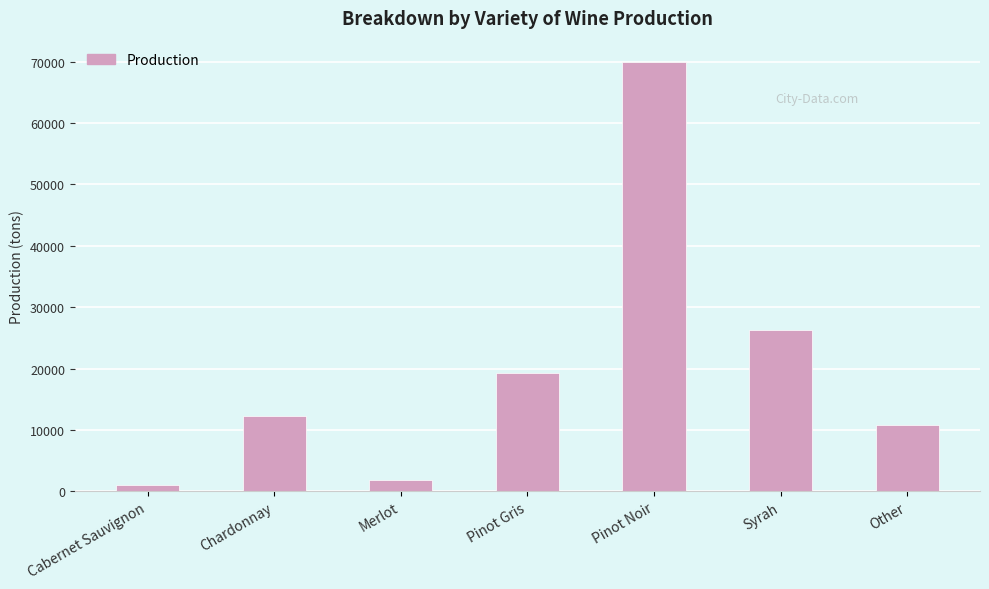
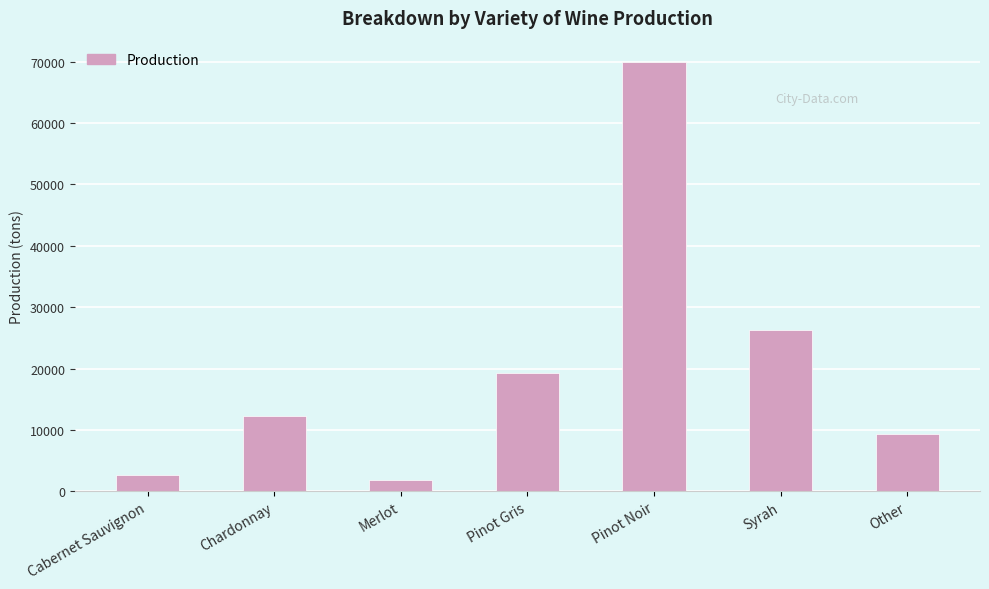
Cabernet Sauvignon: 1000 -> 3000
Other: 11000 -> 9000
